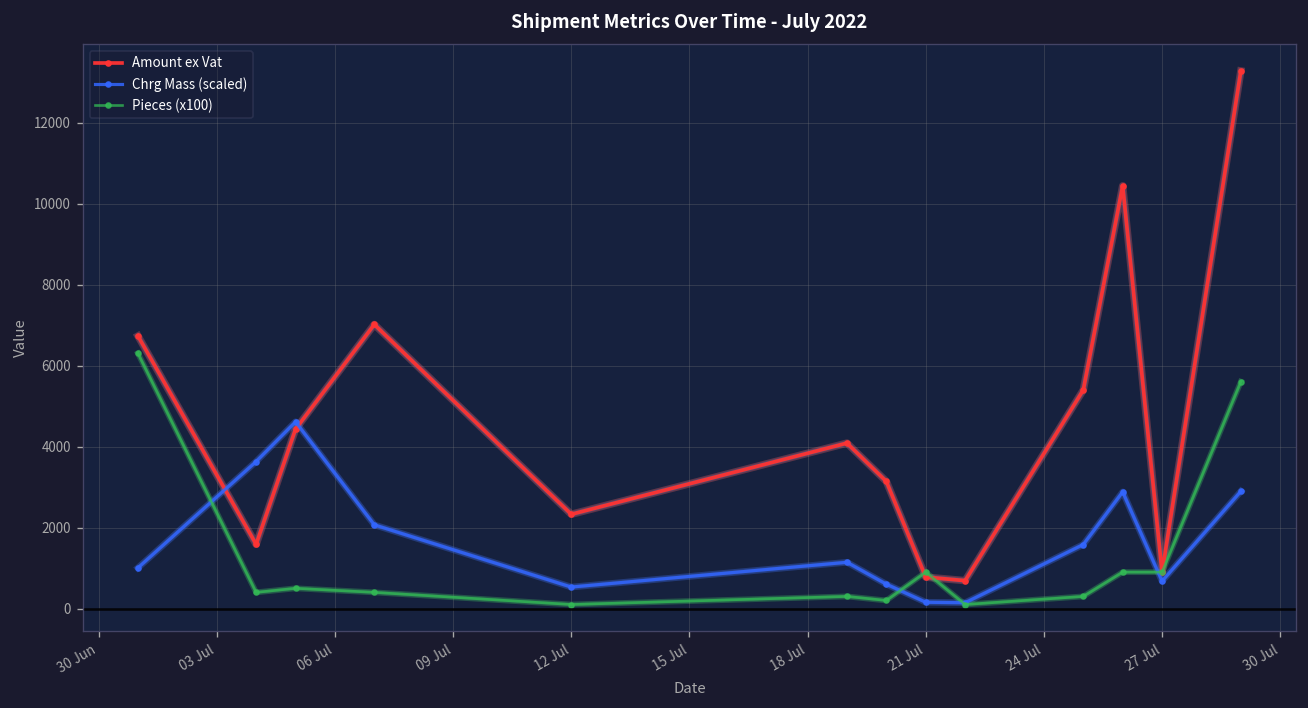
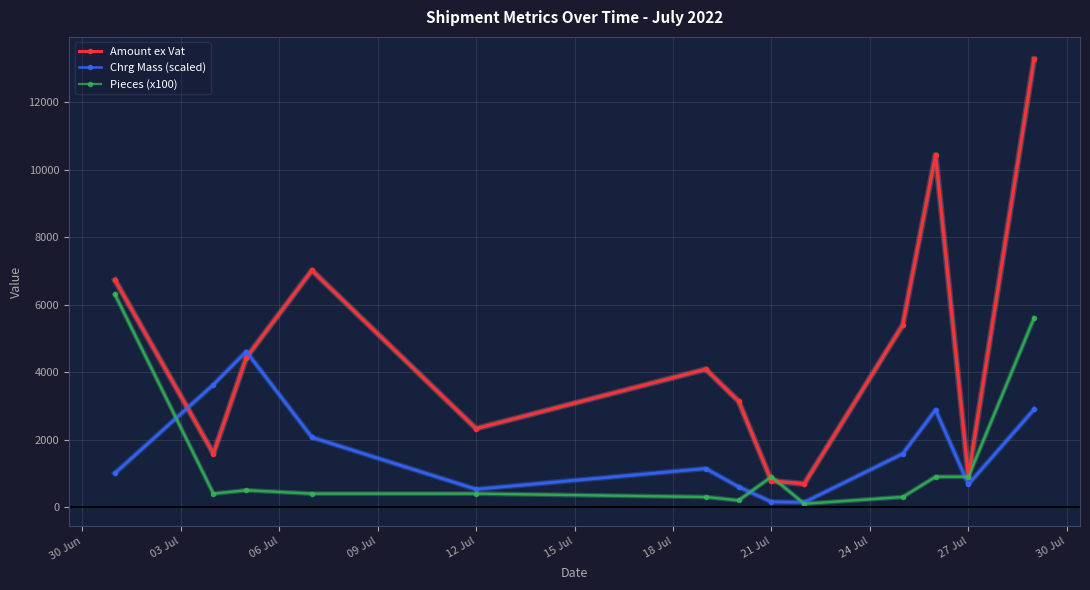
Pieces (x100), 12 Jul: 100 -> 400
